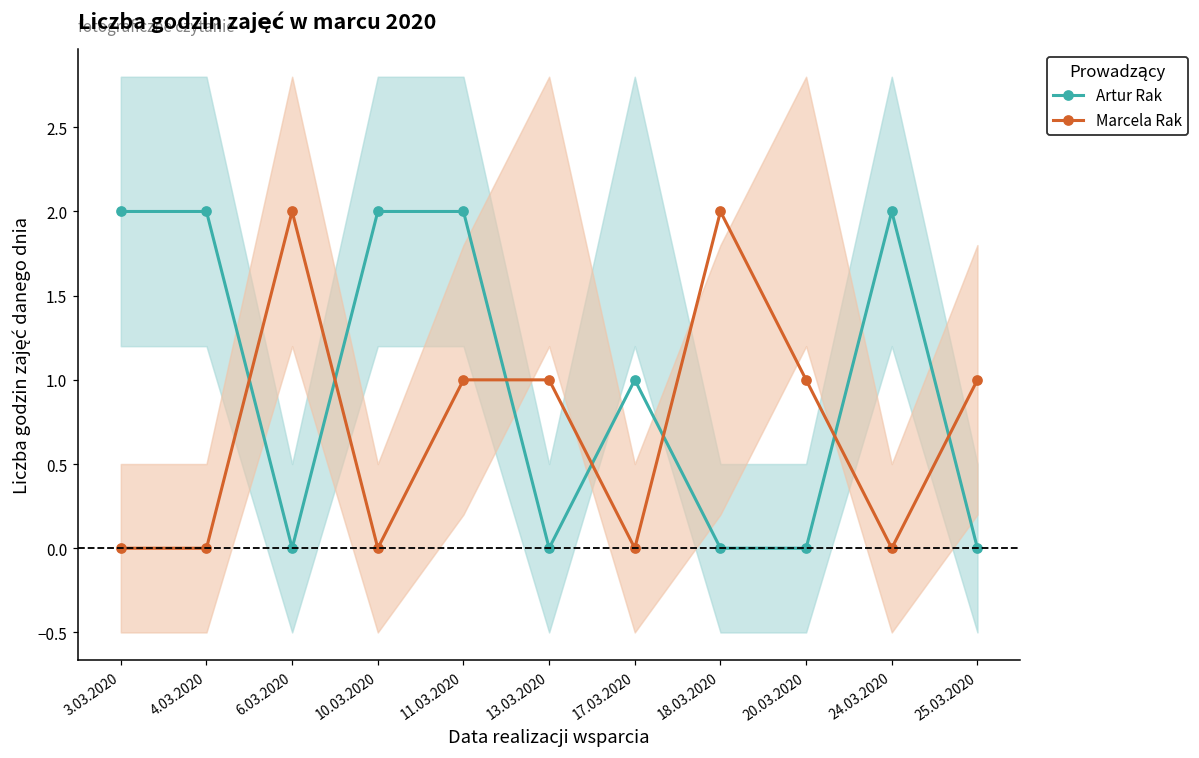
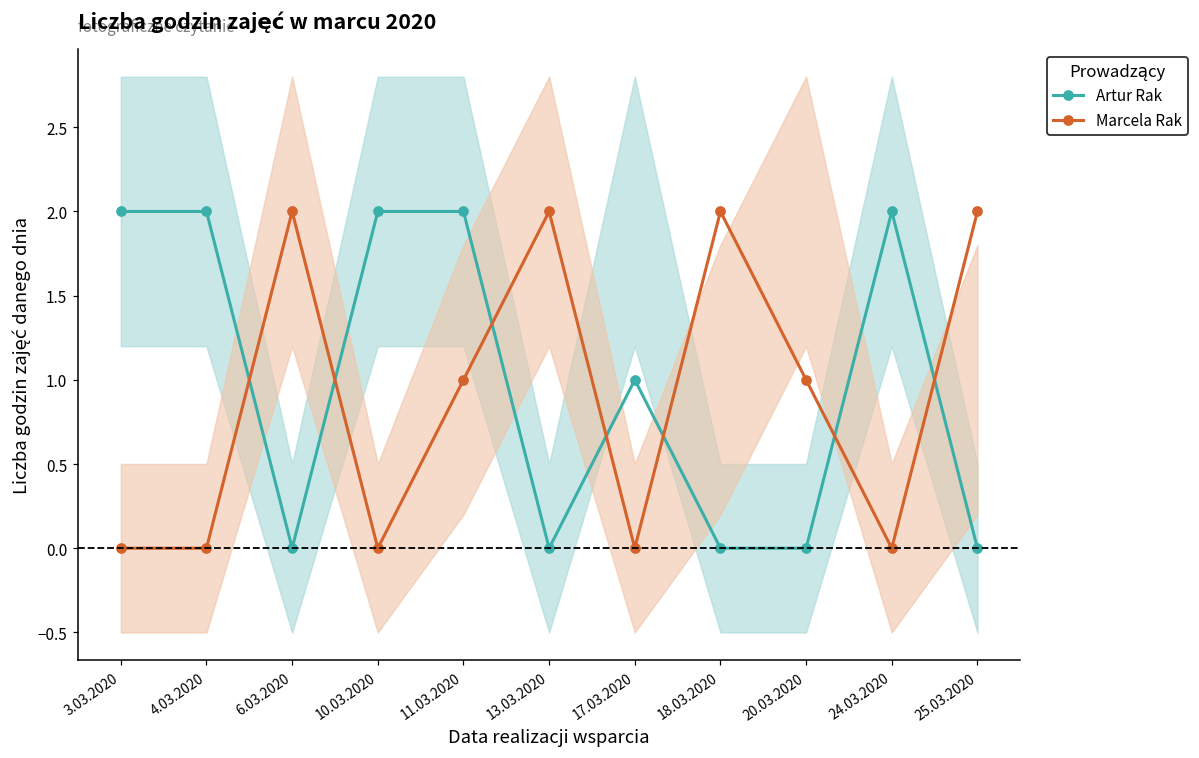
Marcela Rak, 13.03.2020: 1 -> 2
Marcela Rak, 25.03.2020: 1 -> 2
